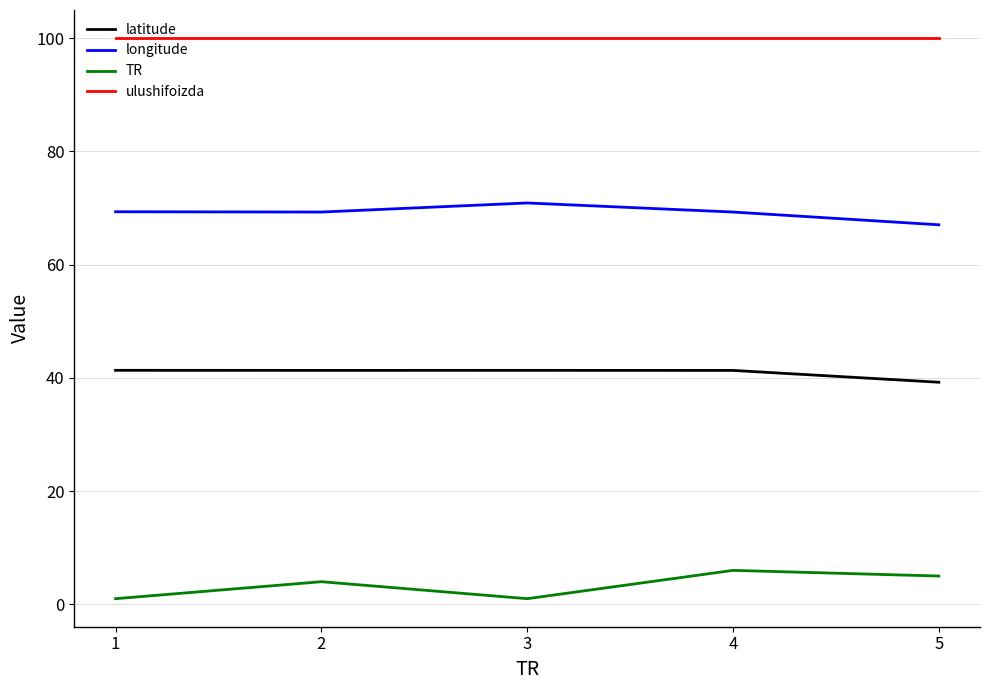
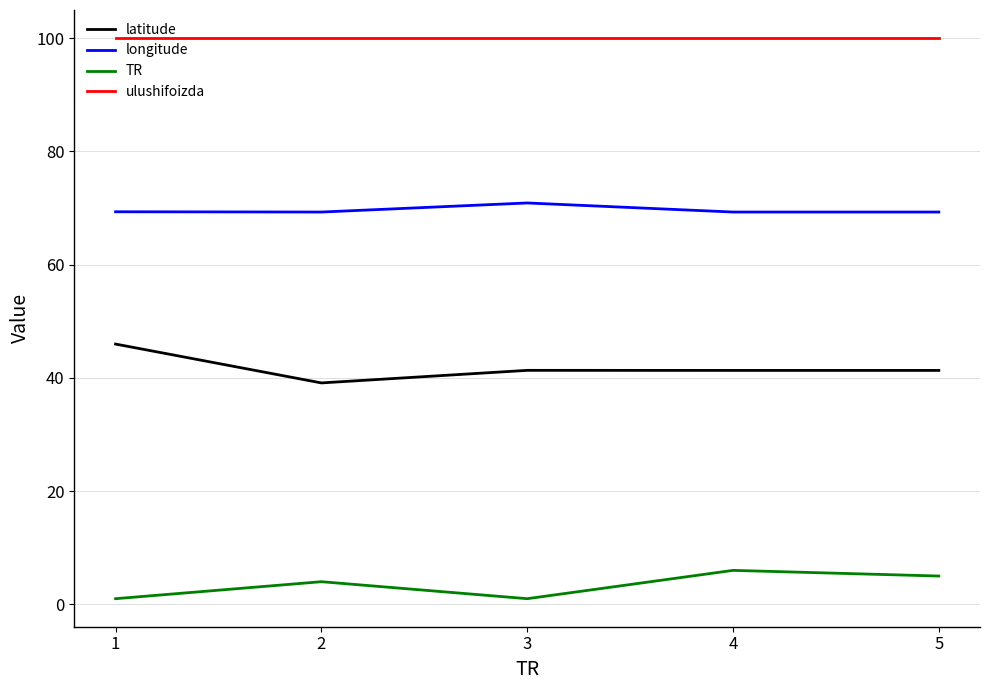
latitude, 1: 41 -> 46
latitude, 2: 41 -> 39
latitude, 5: 39 -> 41
longitude, 5: 67 -> 69
